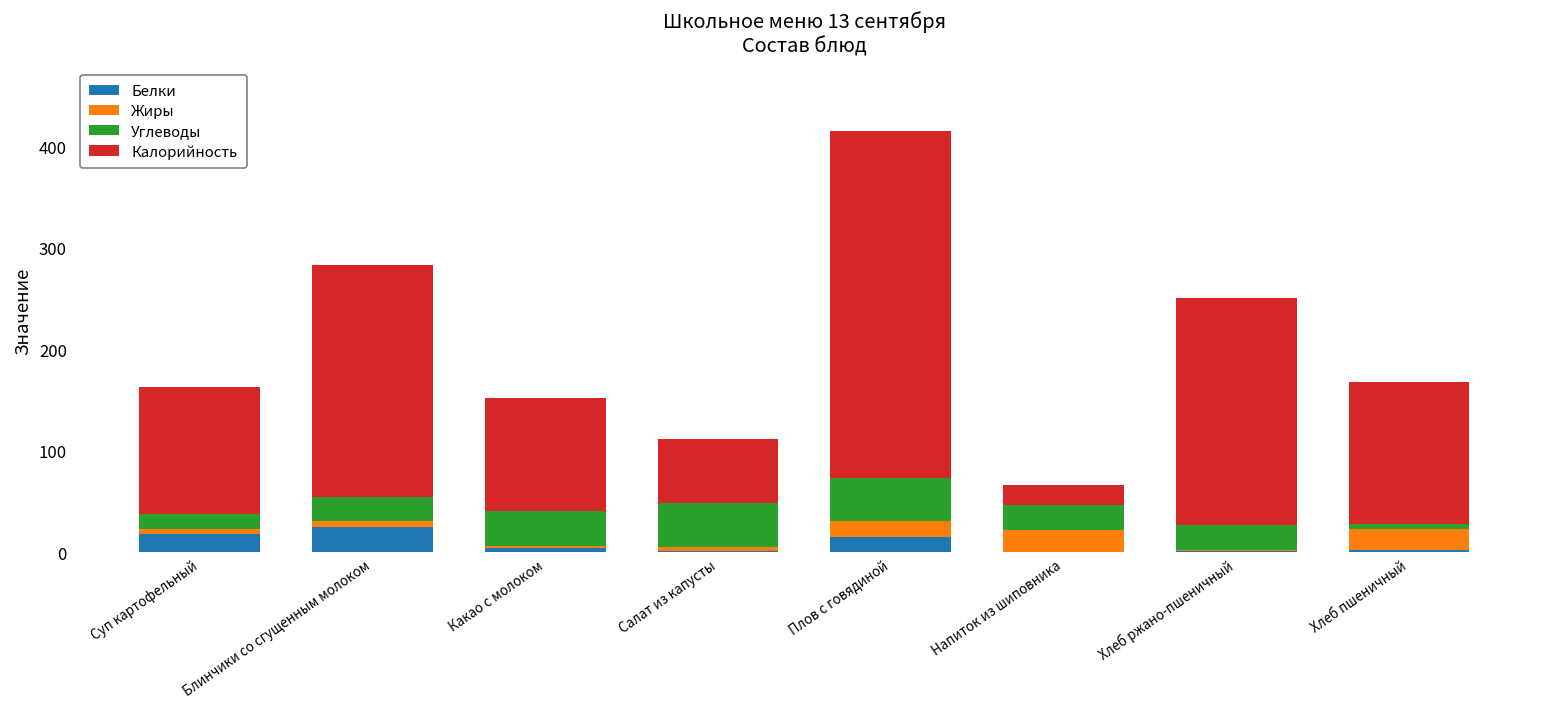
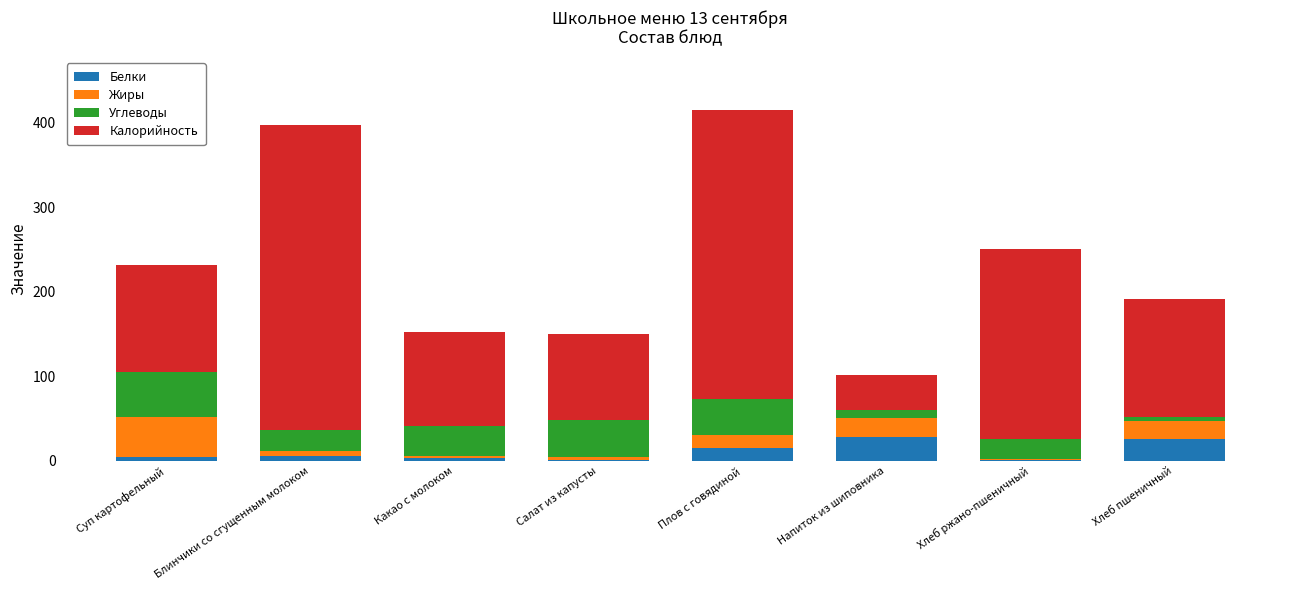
Белки, Суп картофельный: 20 -> 10
Жиры, Суп картофельный: 10 -> 50
Углеводы, Суп картофельный: 10 -> 50
Белки, Блинчики со сгущенным молоком: 30 -> 10
Калорийность, Блинчики со сгущенным молоком: 230 -> 360
Калорийность, Салат из капусты: 60 -> 100
Белки, Напиток из шиповника: 0 -> 30
Углеводы, Напиток из шиповника: 20 -> 10
Калорийность, Напиток из шиповника: 20 -> 40
Белки, Хлеб пшеничный: 0 -> 30
